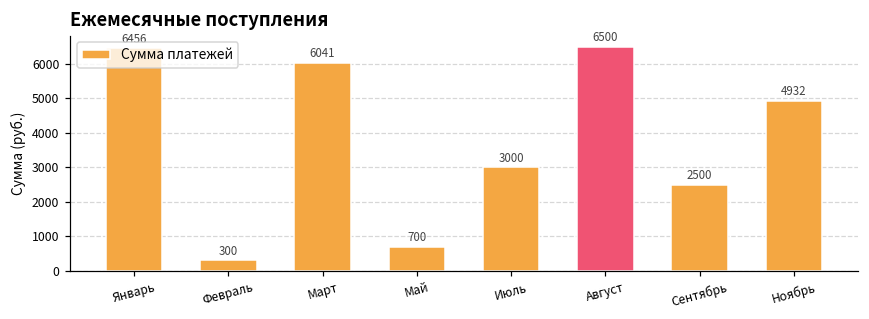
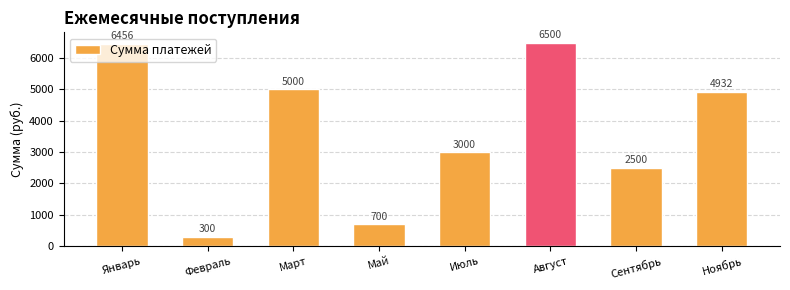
Март: 6041 -> 5000
